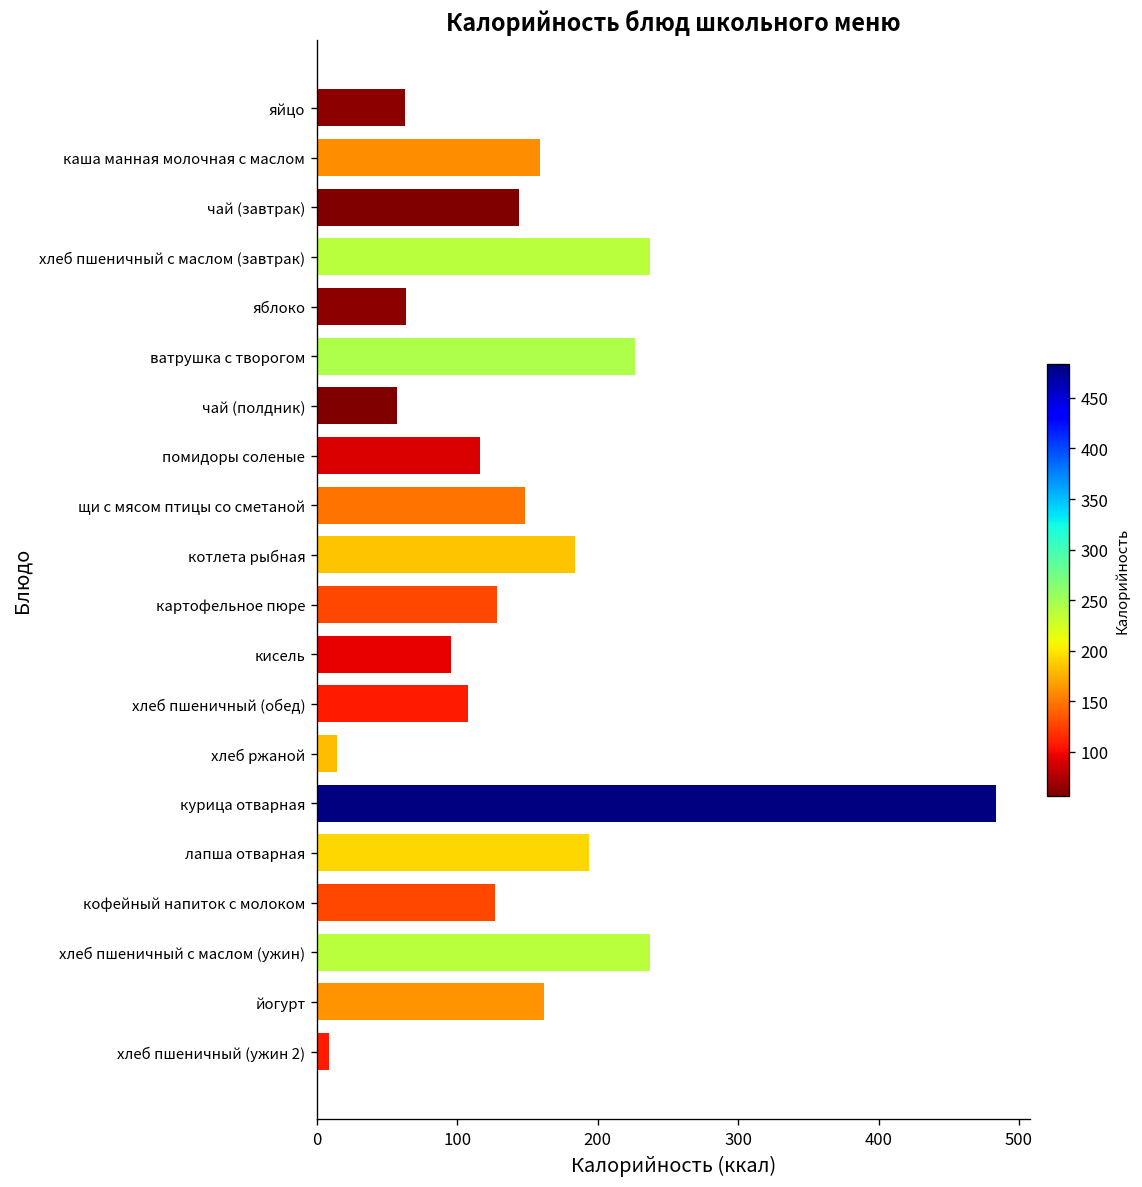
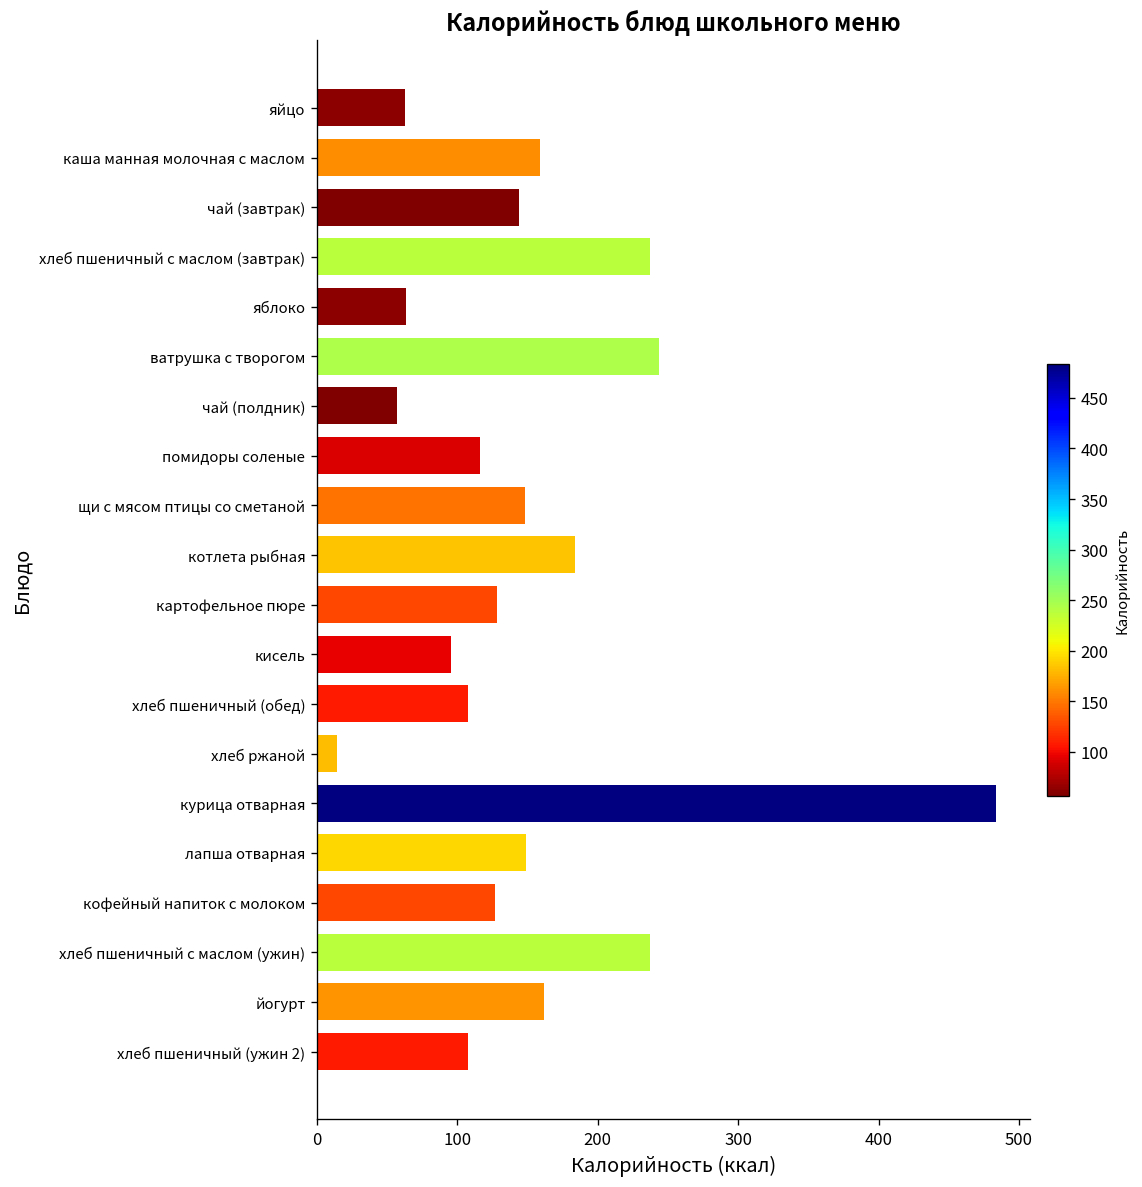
ватрушка с творогом: 226 -> 244
лапша отварная: 193 -> 149
хлеб пшеничный (ужин 2): 9 -> 107
